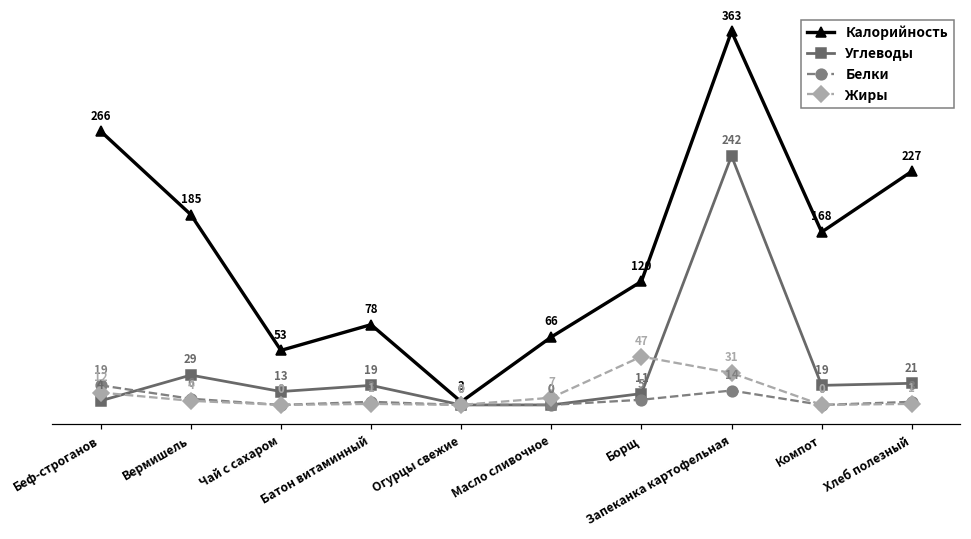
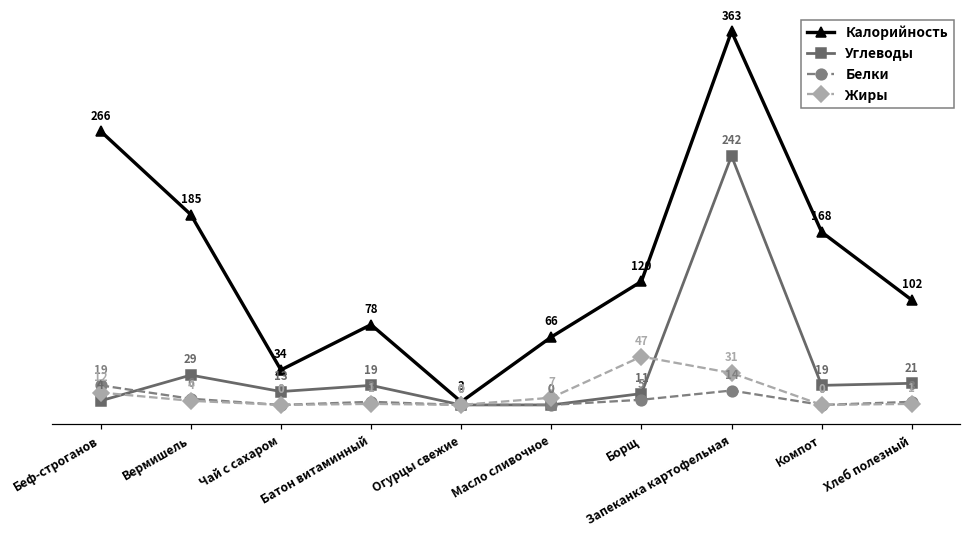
Калорийность, Чай с сахаром: 53 -> 34
Калорийность, Хлеб полезный: 227 -> 102
